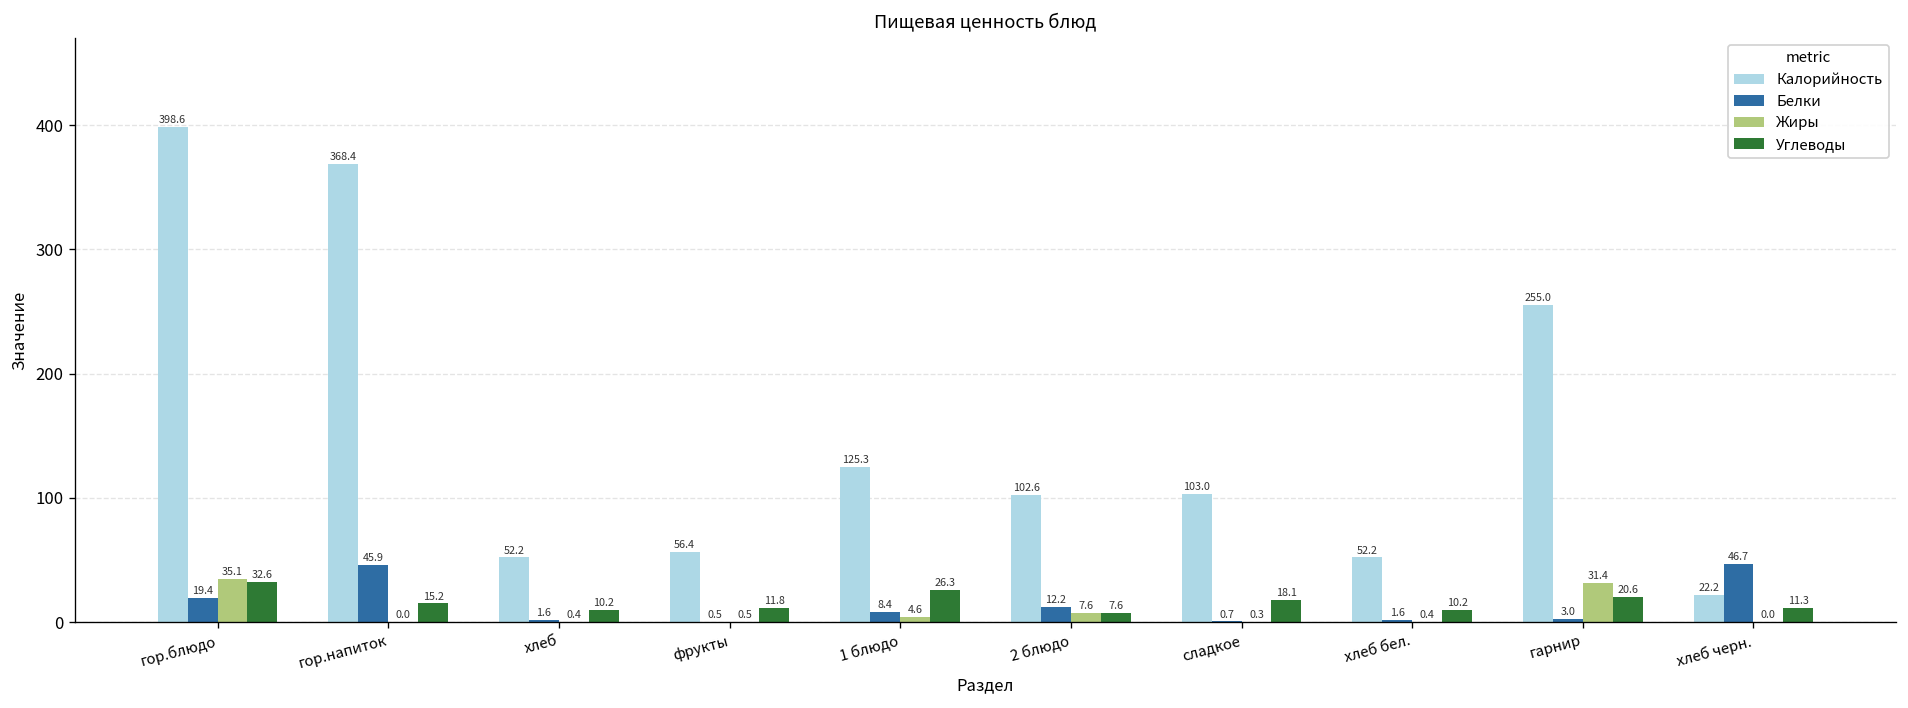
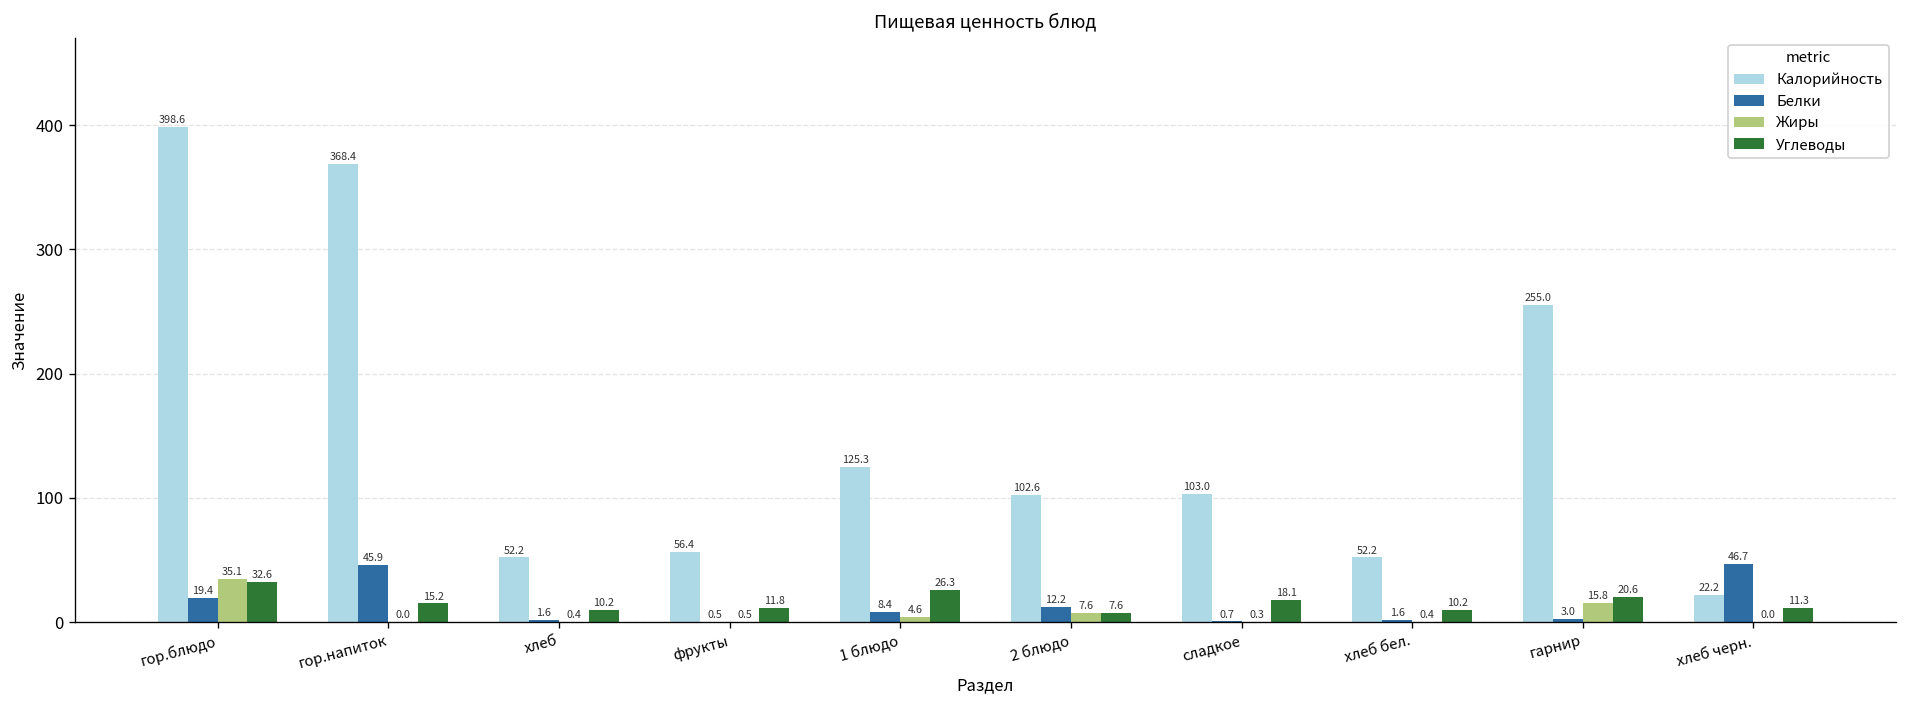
Жиры, гарнир: 31.4 -> 15.8
